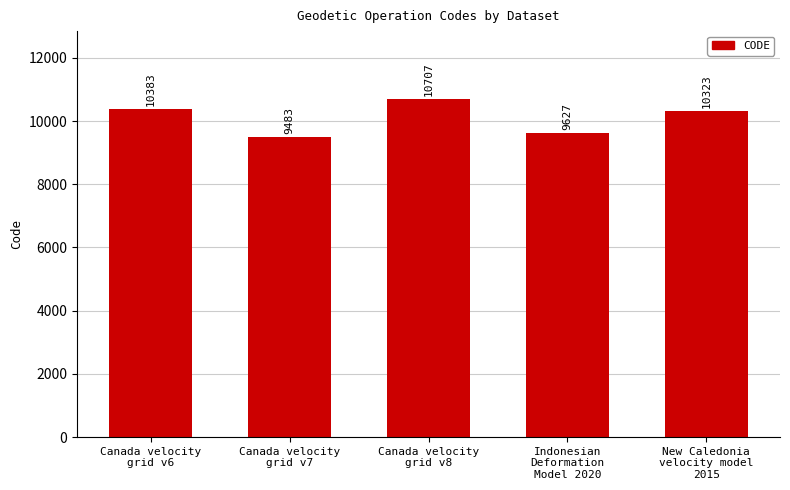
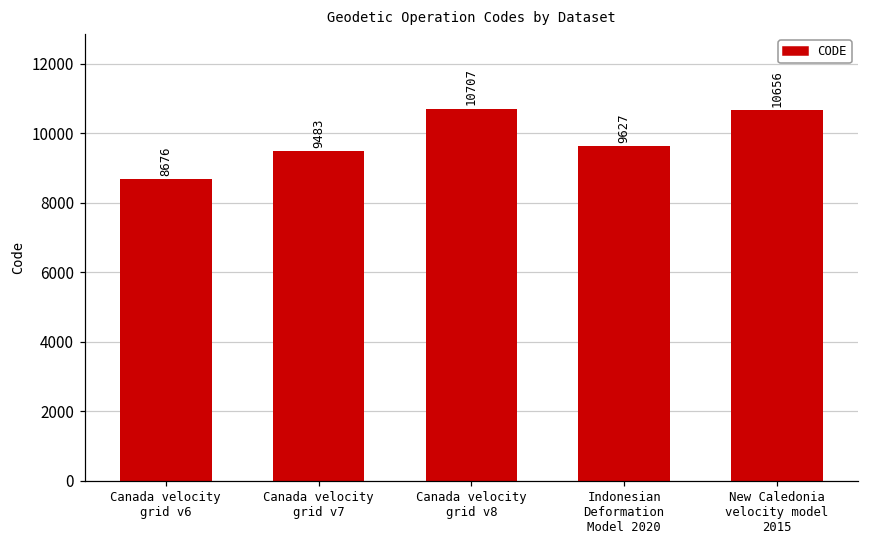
Canada velocity grid v6: 10383 -> 8676
New Caledonia velocity model 2015: 10323 -> 10656
